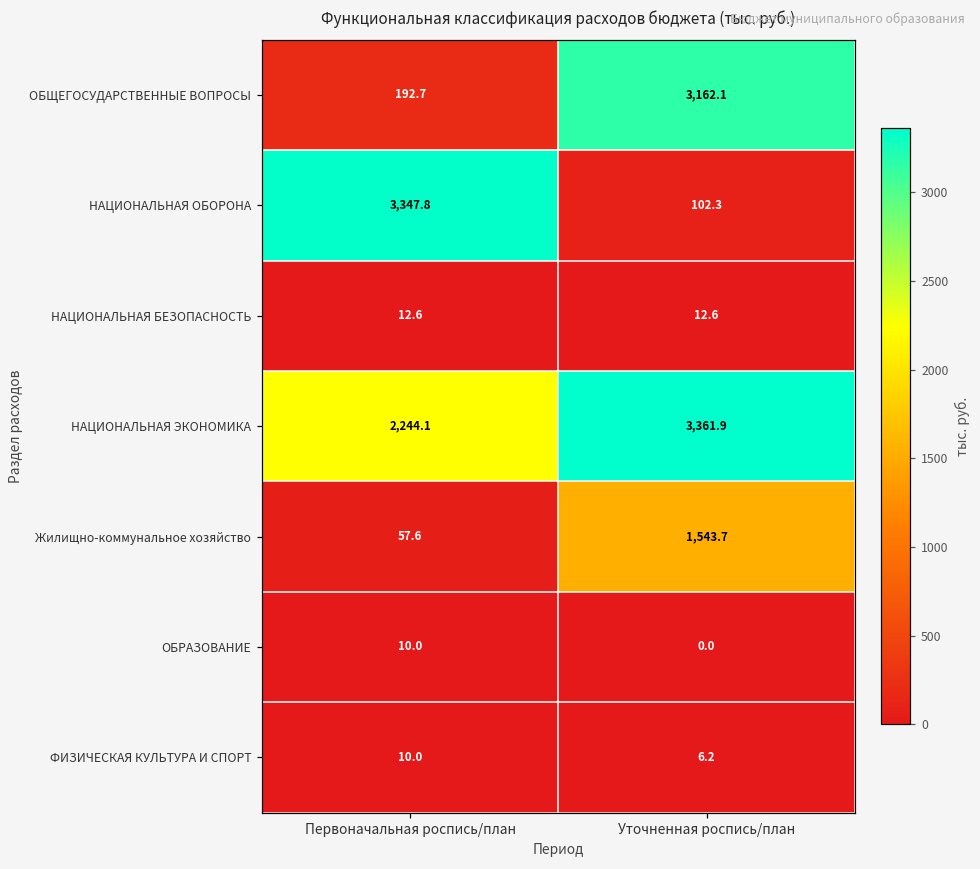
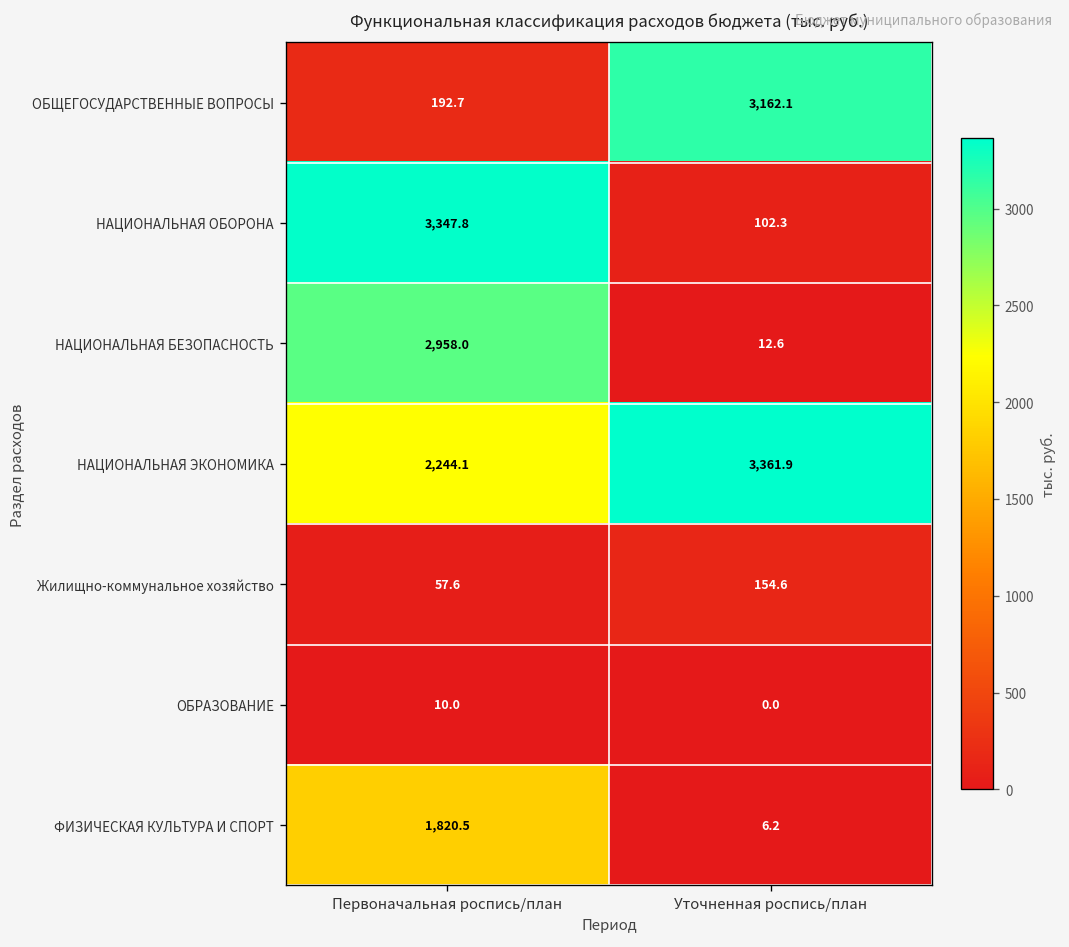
НАЦИОНАЛЬНАЯ БЕЗОПАСНОСТЬ, Первоначальная роспись/план: 12.6 -> 2,958.0
Жилищно-коммунальное хозяйство, Уточненная роспись/план: 1,543.7 -> 154.6
ФИЗИЧЕСКАЯ КУЛЬТУРА И СПОРТ, Первоначальная роспись/план: 10.0 -> 1,820.5
